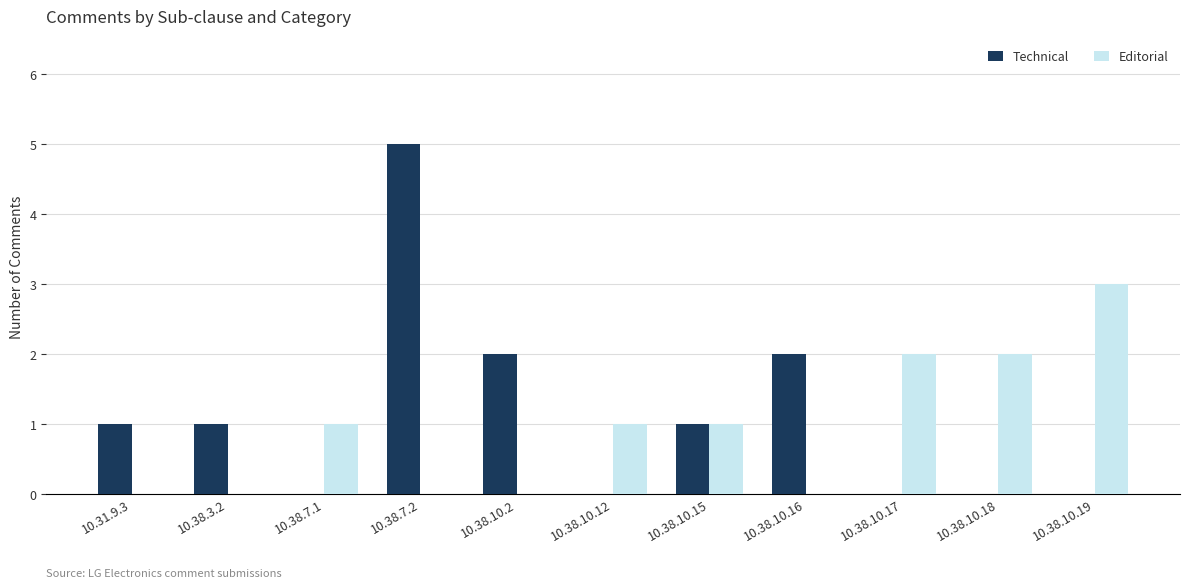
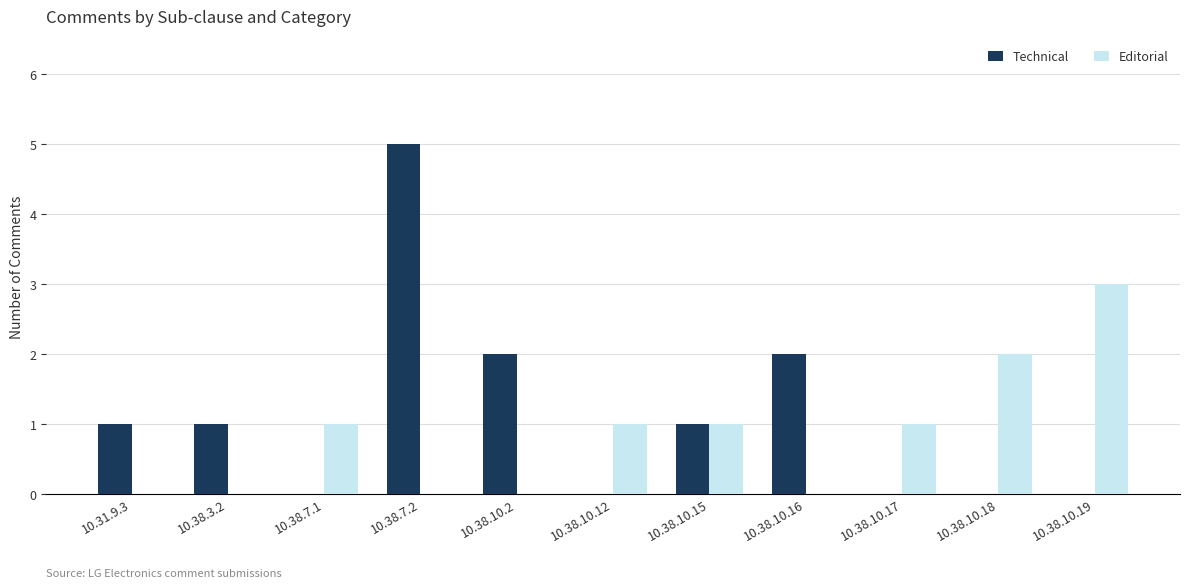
Editorial, 10.38.10.17: 2 -> 1
